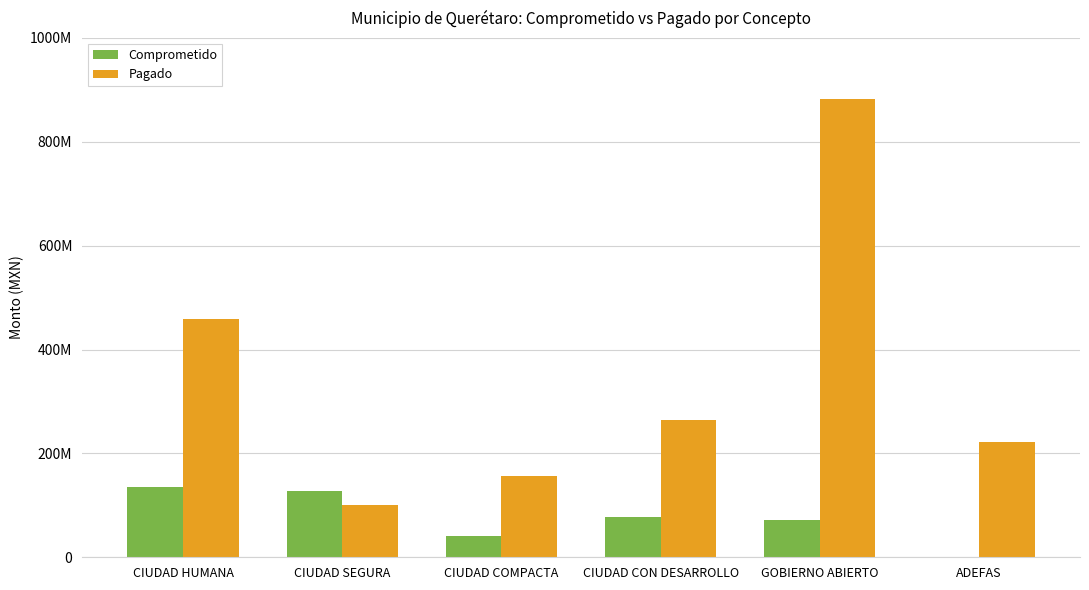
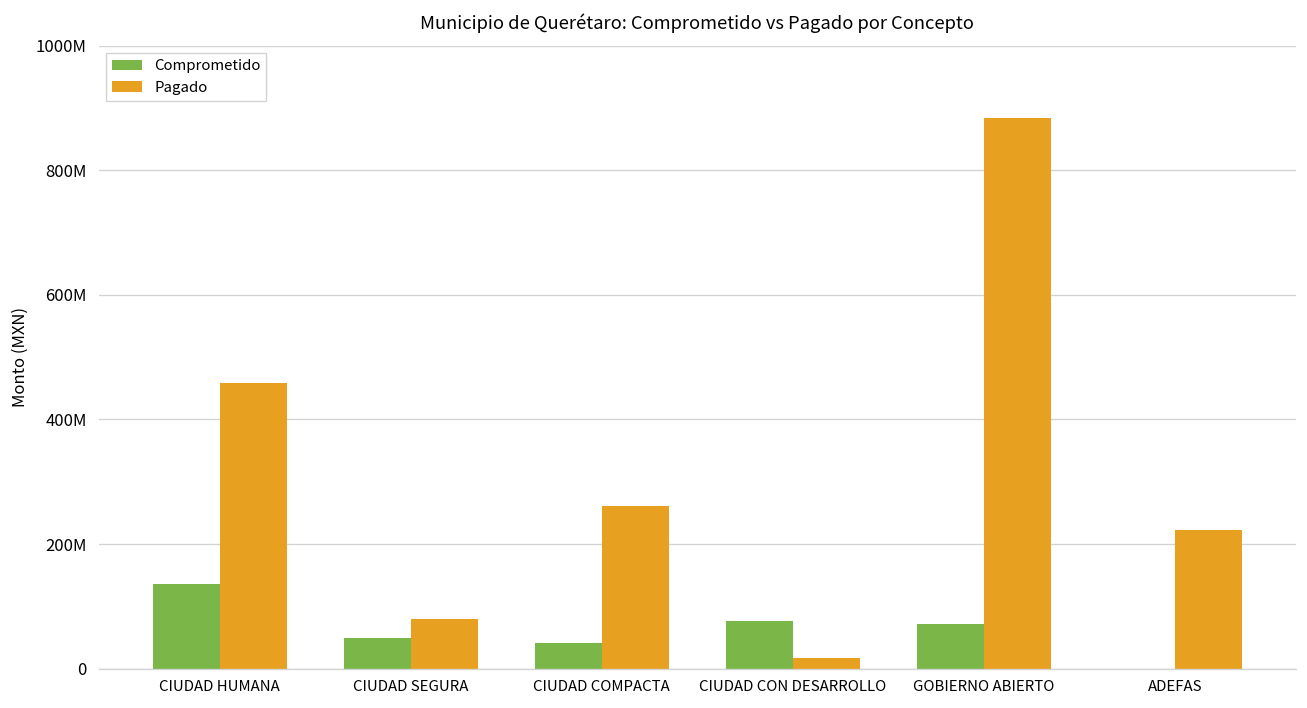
Comprometido, CIUDAD SEGURA: 130000000 -> 50000000
Pagado, CIUDAD SEGURA: 100000000 -> 80000000
Pagado, CIUDAD COMPACTA: 160000000 -> 260000000
Pagado, CIUDAD CON DESARROLLO: 260000000 -> 20000000
